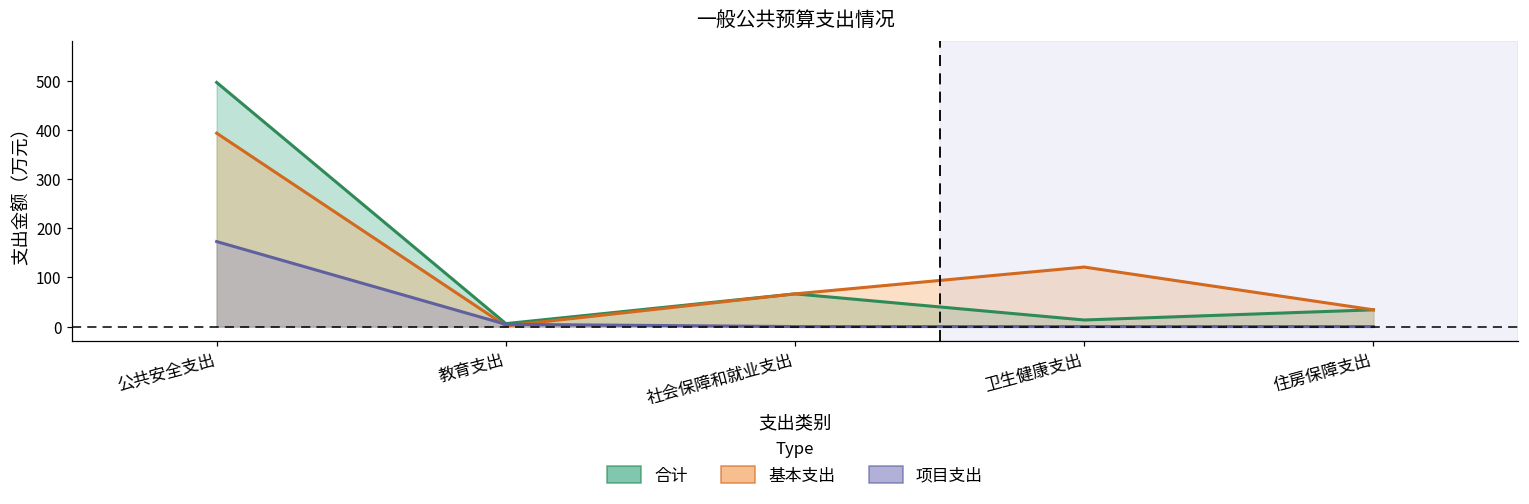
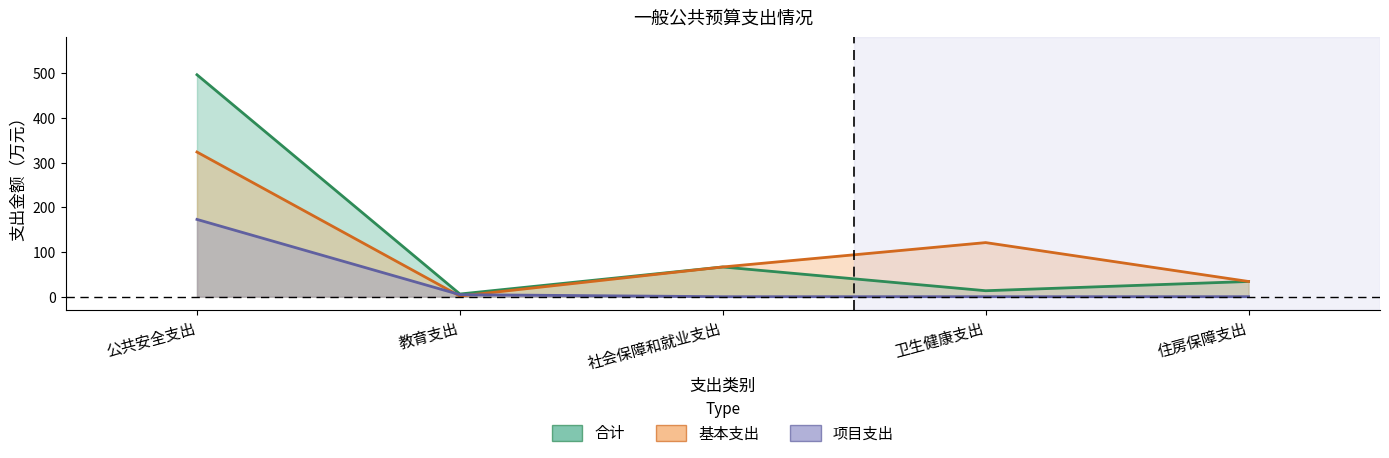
基本支出, 公共安全支出: 390 -> 320
